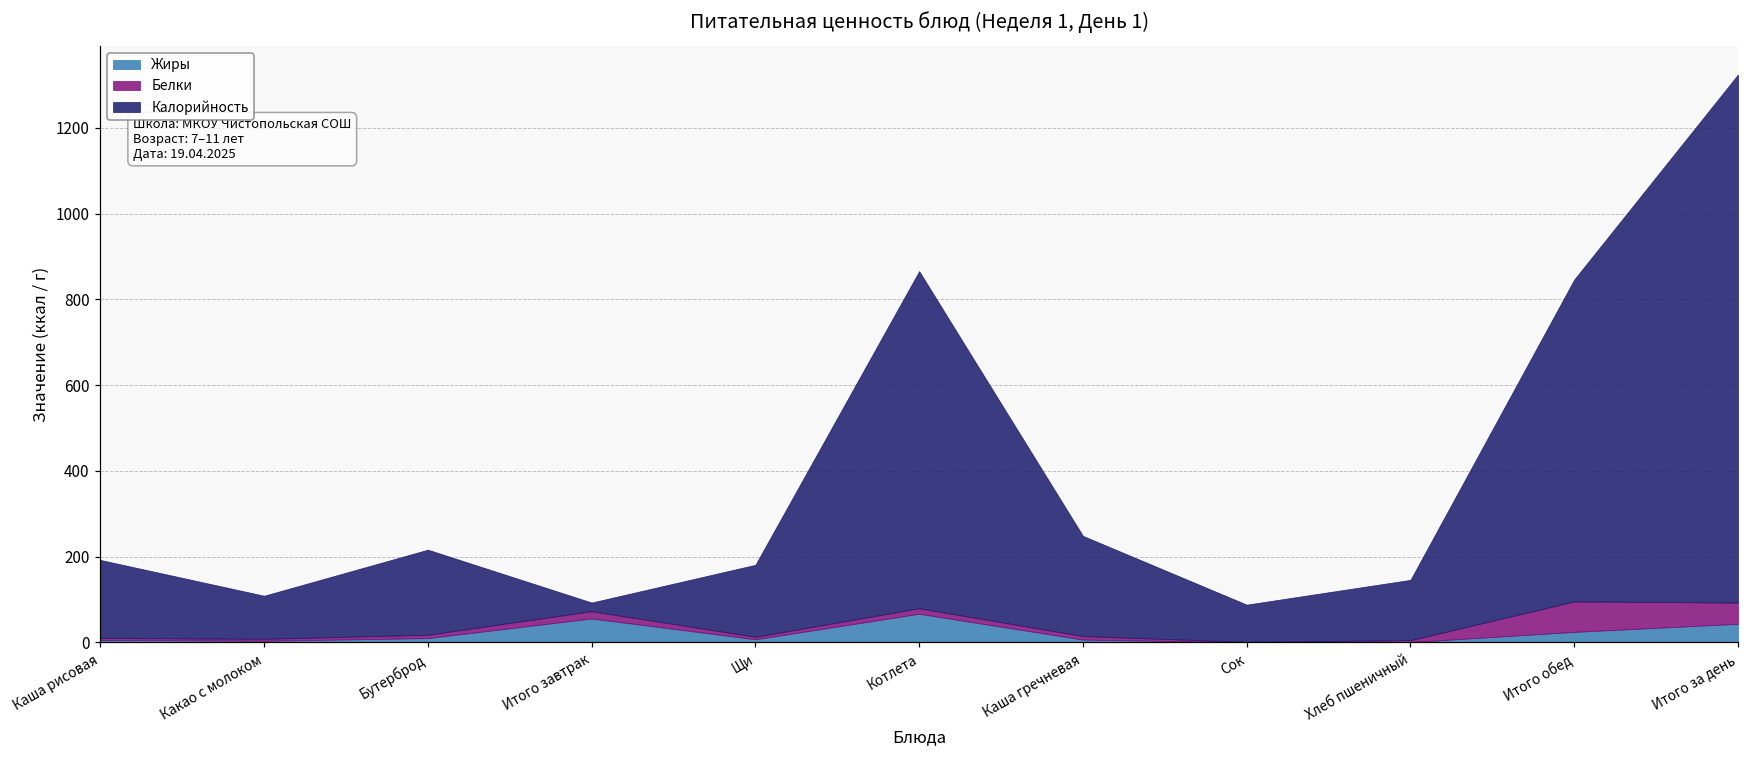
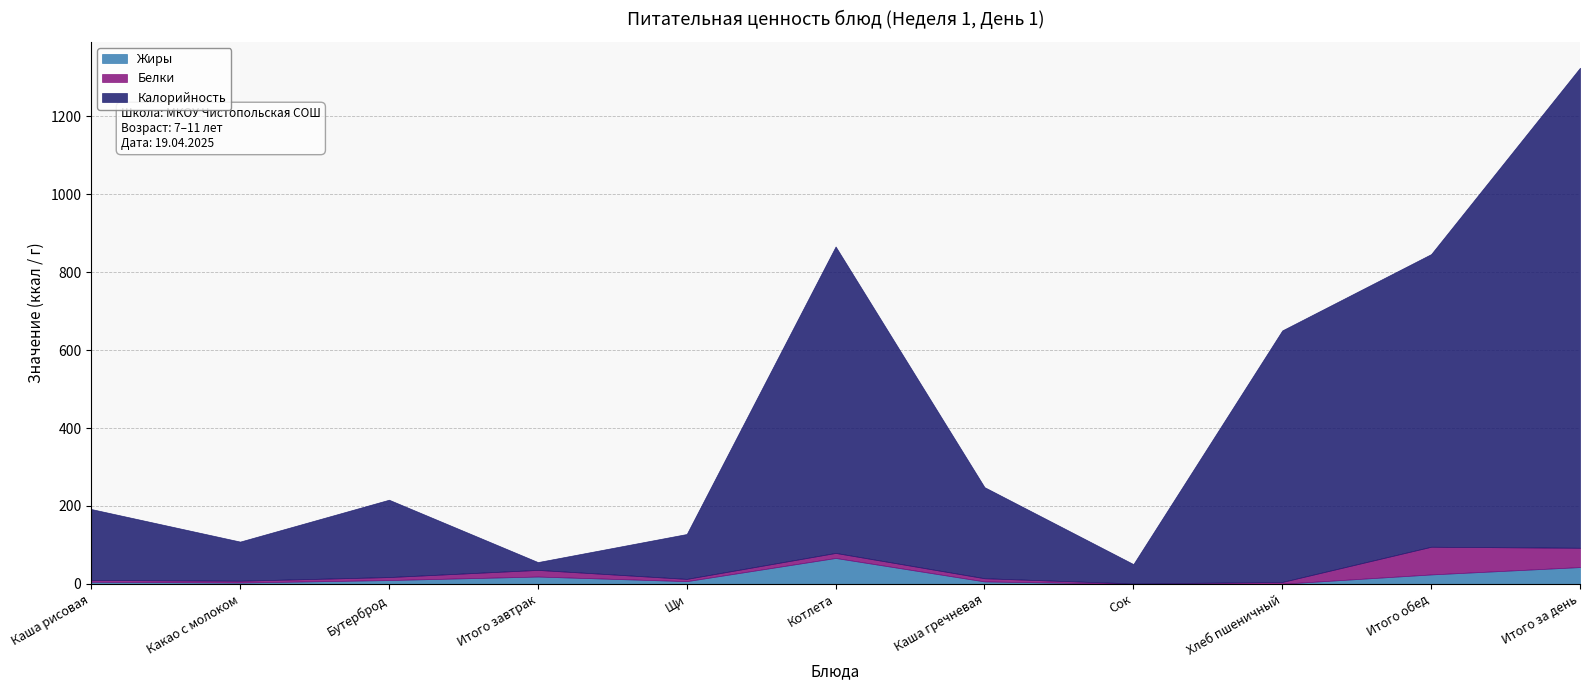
Жиры, Итого завтрак: 60 -> 20
Калорийность, Щи: 170 -> 120
Калорийность, Сок: 90 -> 50
Калорийность, Хлеб пшеничный: 140 -> 650
